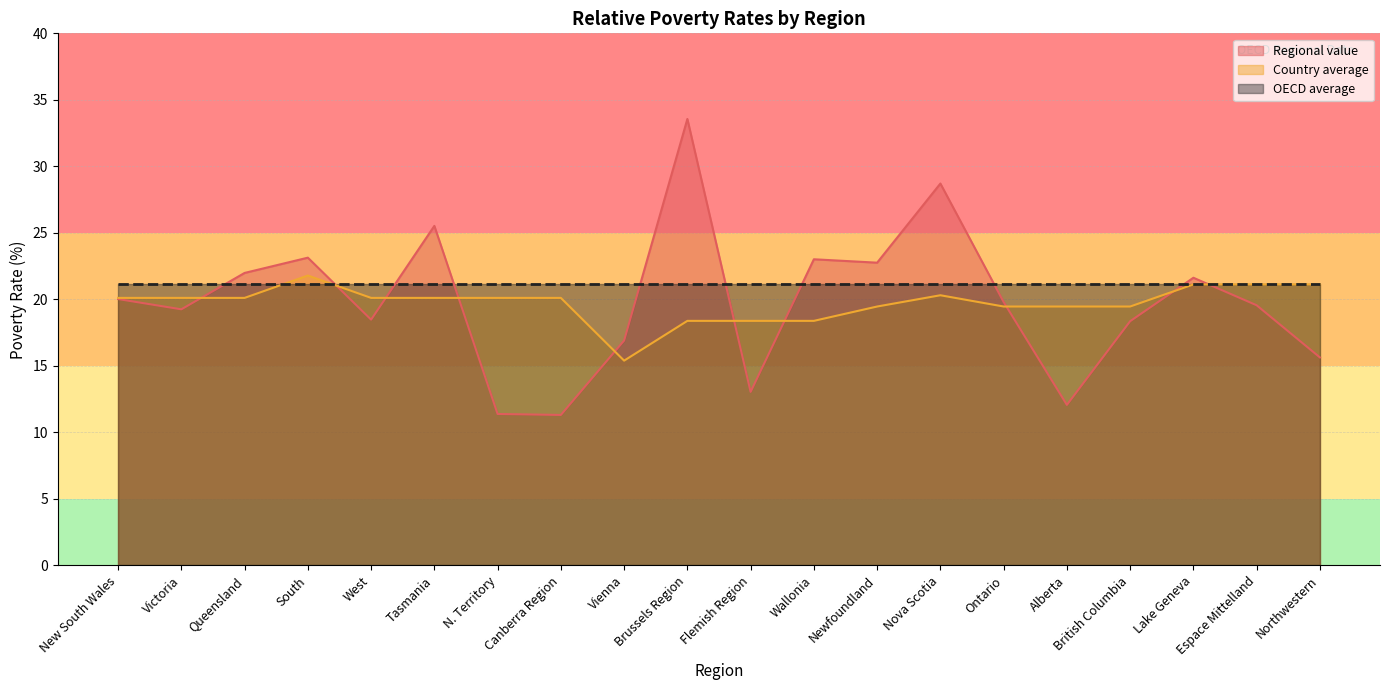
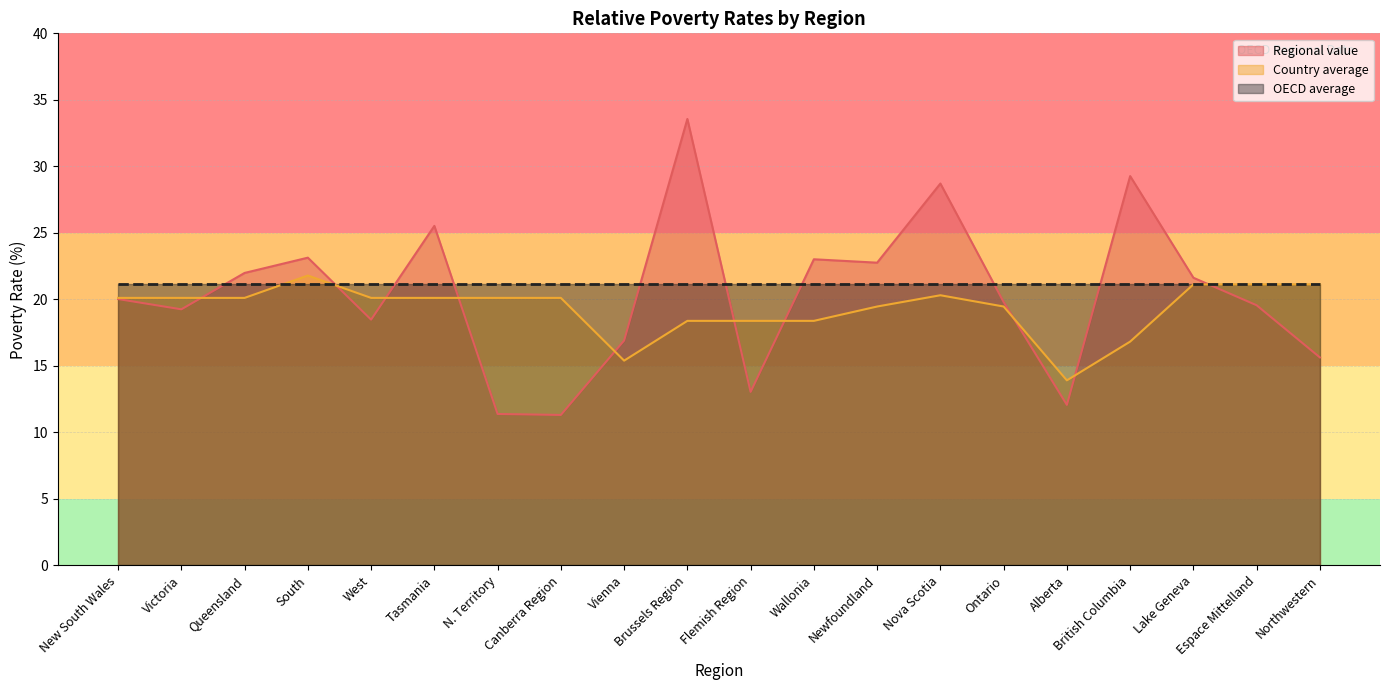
Country average, Alberta: 19.5 -> 13.9
Regional value, British Columbia: 18.4 -> 29.3
Country average, British Columbia: 19.5 -> 16.8
